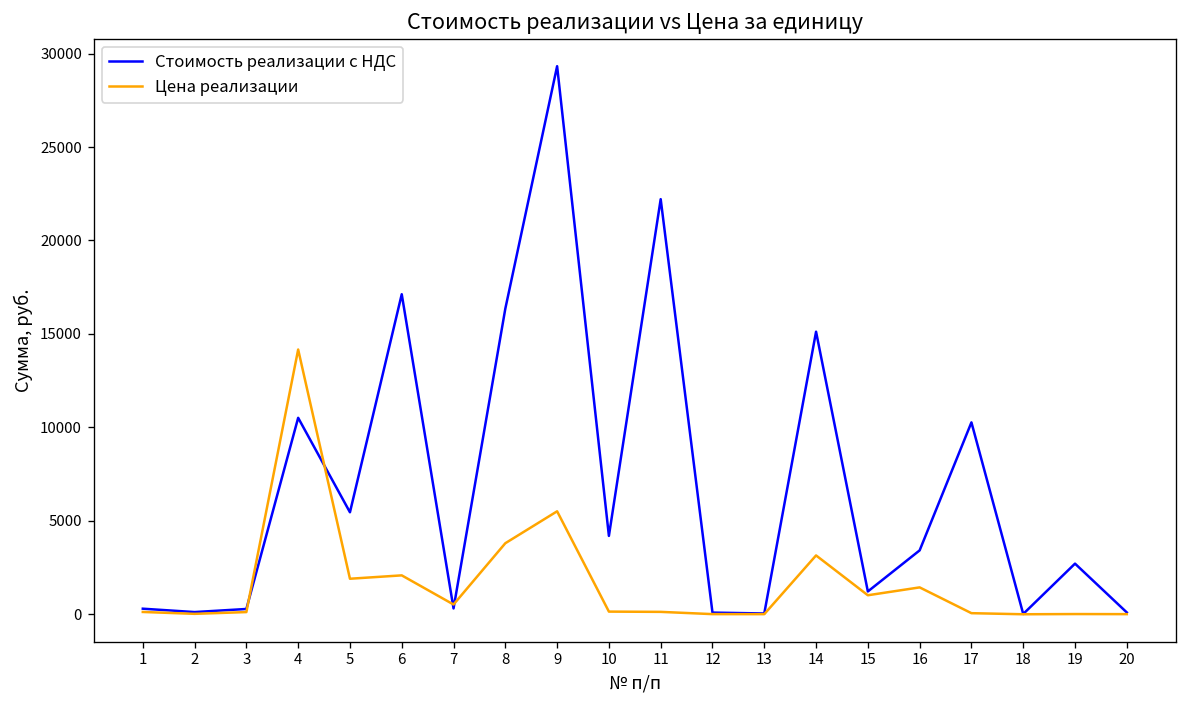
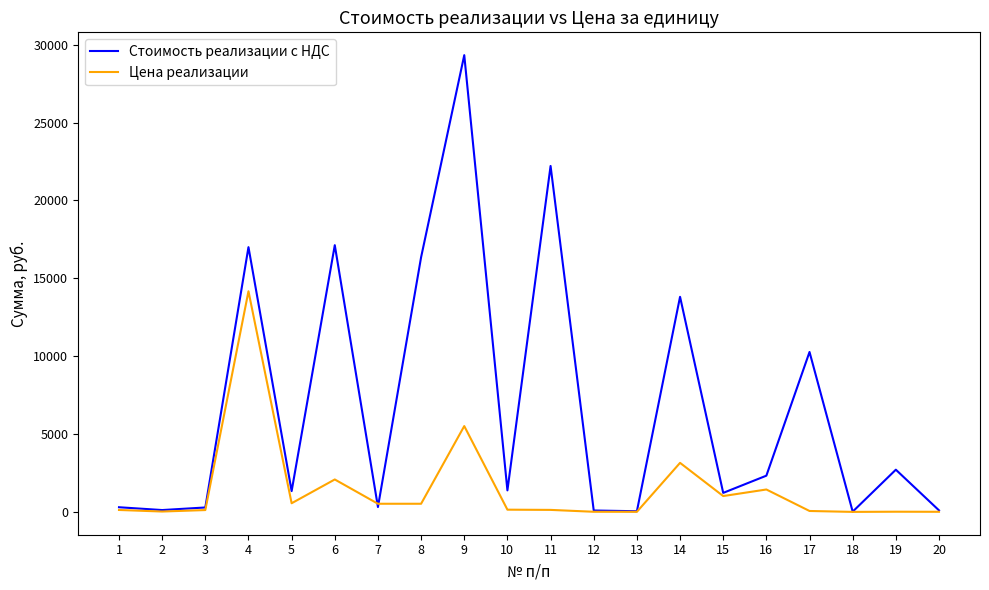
Стоимость реализации с НДС, 4: 10500 -> 17000
Стоимость реализации с НДС, 5: 5500 -> 1300
Цена реализации, 5: 1900 -> 600
Цена реализации, 8: 3800 -> 500
Стоимость реализации с НДС, 10: 4200 -> 1400
Стоимость реализации с НДС, 14: 15100 -> 13800
Стоимость реализации с НДС, 16: 3400 -> 2300
